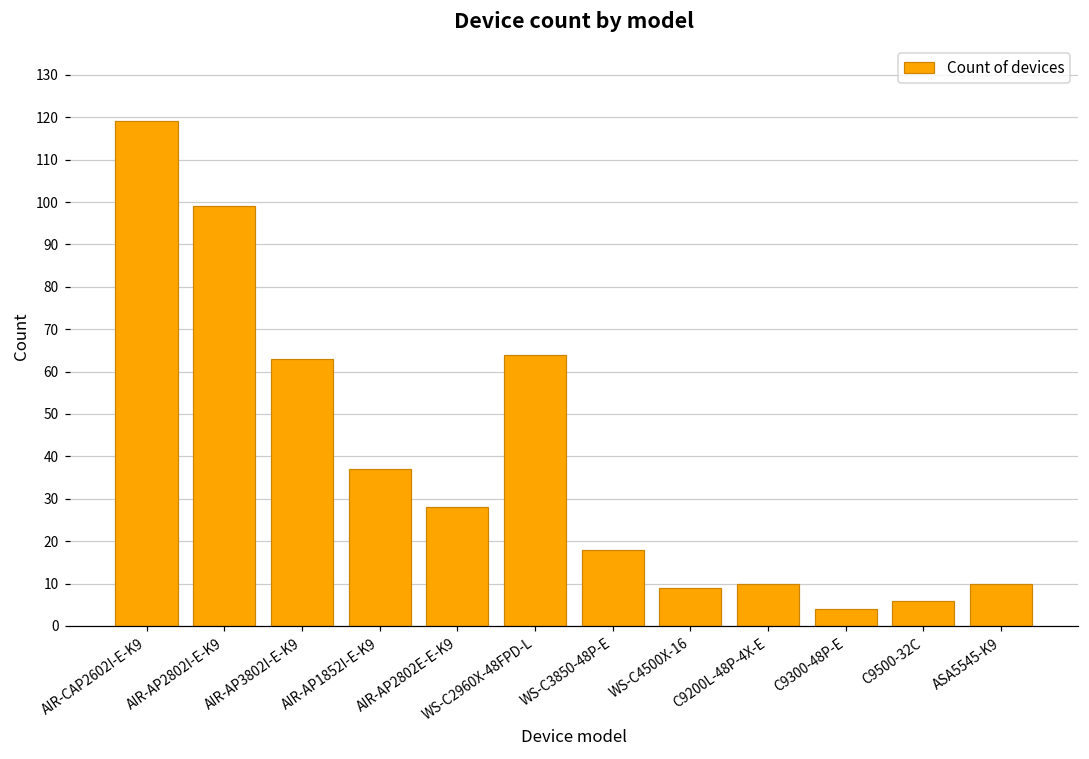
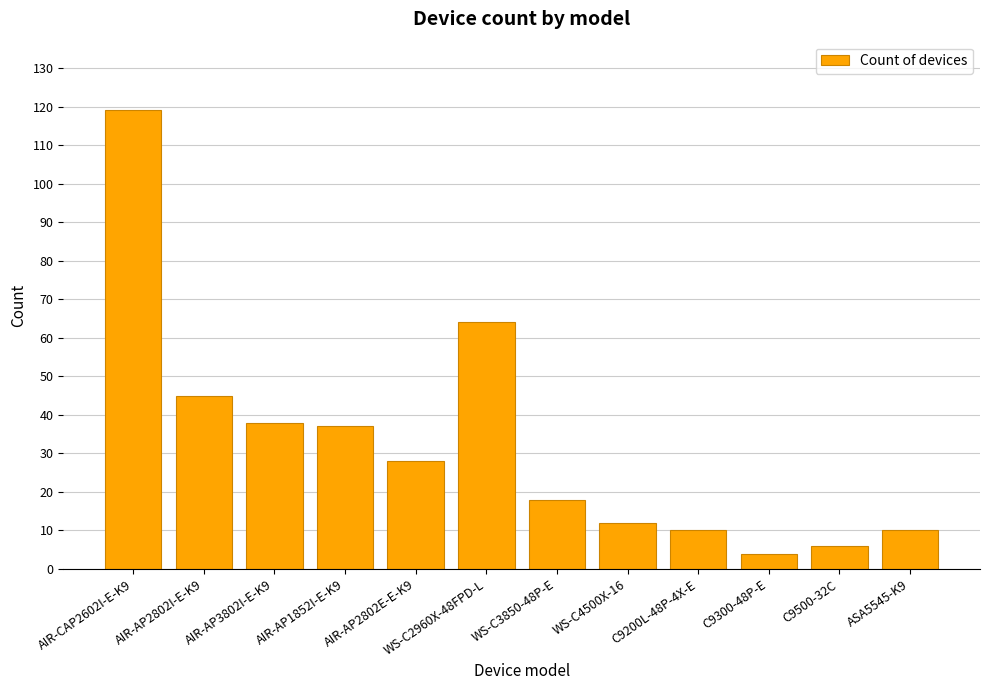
AIR-AP2802I-E-K9: 99 -> 45
AIR-AP3802I-E-K9: 63 -> 38
WS-C4500X-16: 9 -> 12
